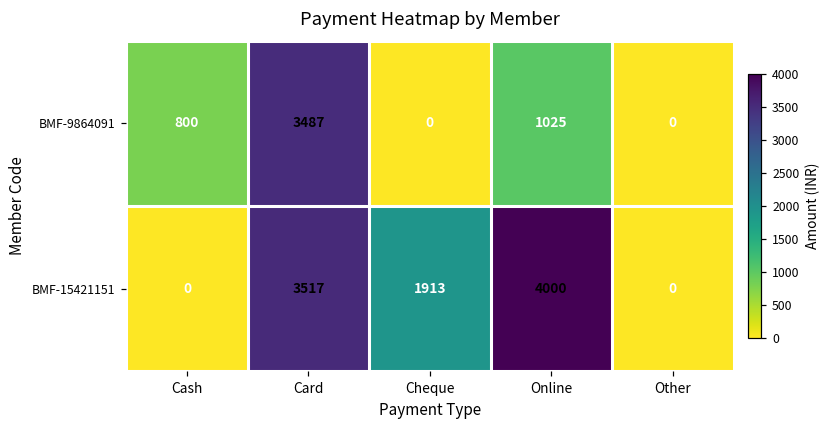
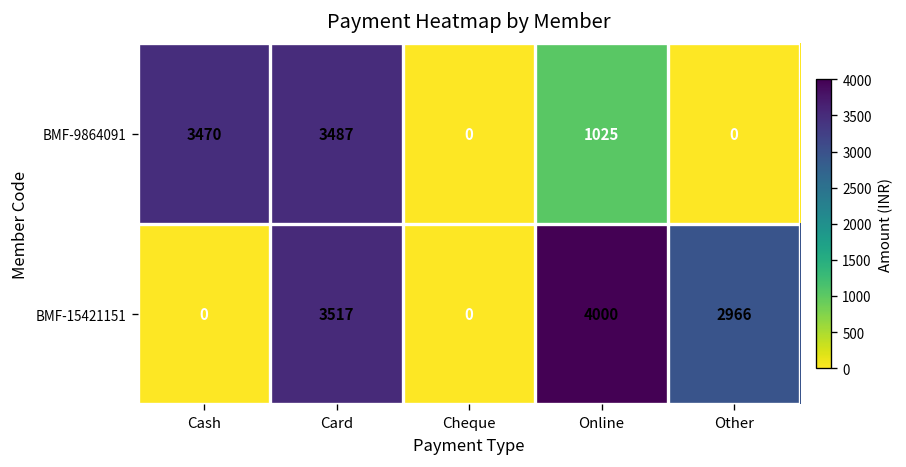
BMF-9864091, Cash: 800 -> 3470
BMF-15421151, Cheque: 1913 -> 0
BMF-15421151, Other: 0 -> 2966
